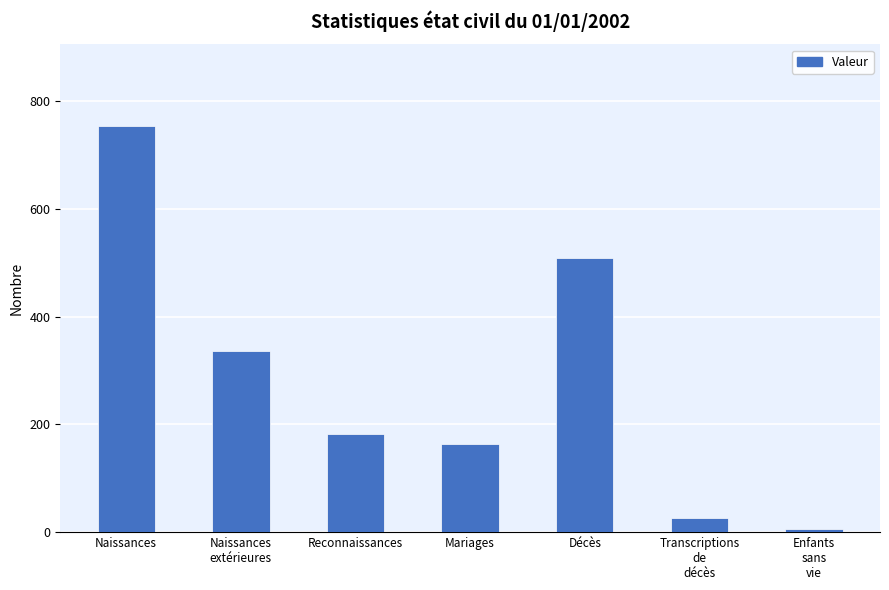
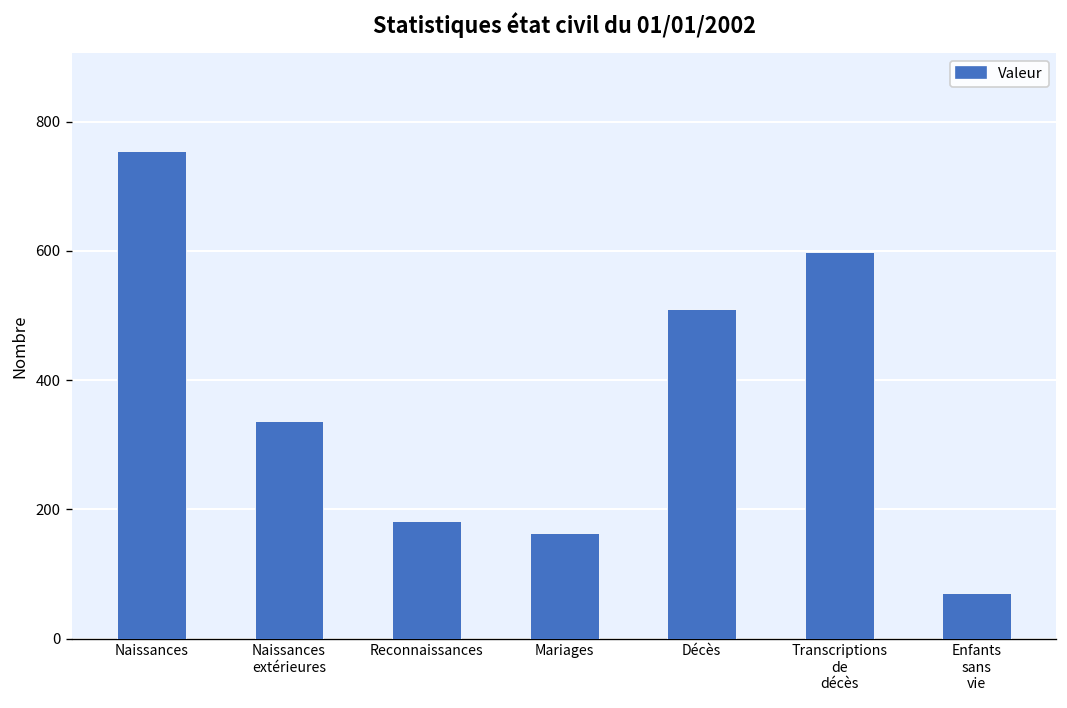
Transcriptions de décès: 30 -> 600
Enfants sans vie: 10 -> 70
